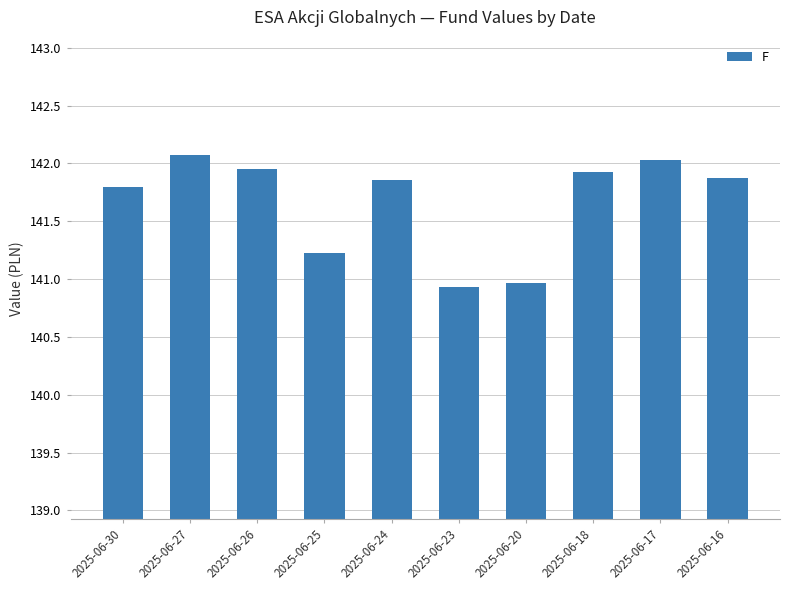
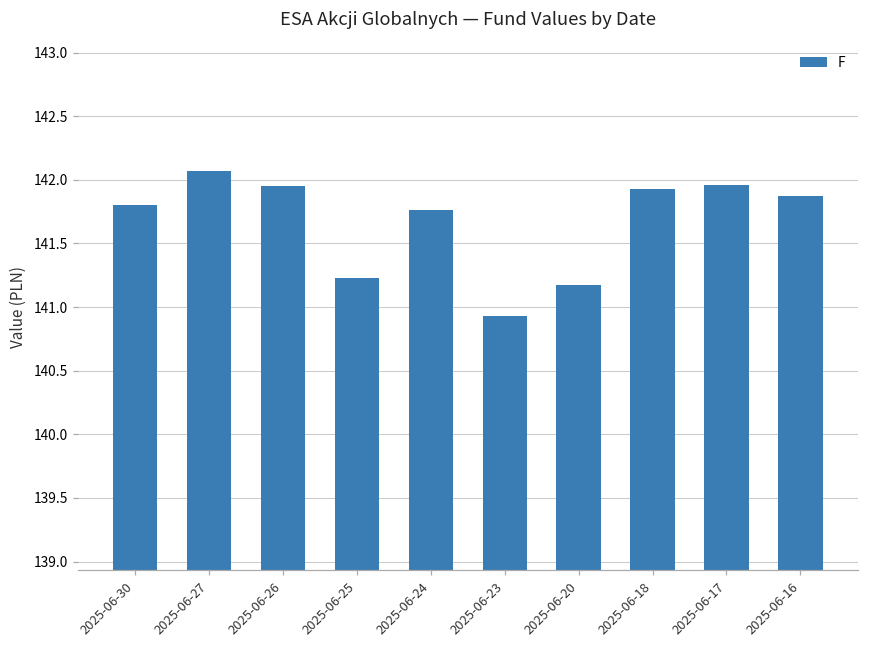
2025-06-24: 141.86 -> 141.76
2025-06-20: 140.97 -> 141.17
2025-06-17: 142.03 -> 141.96
